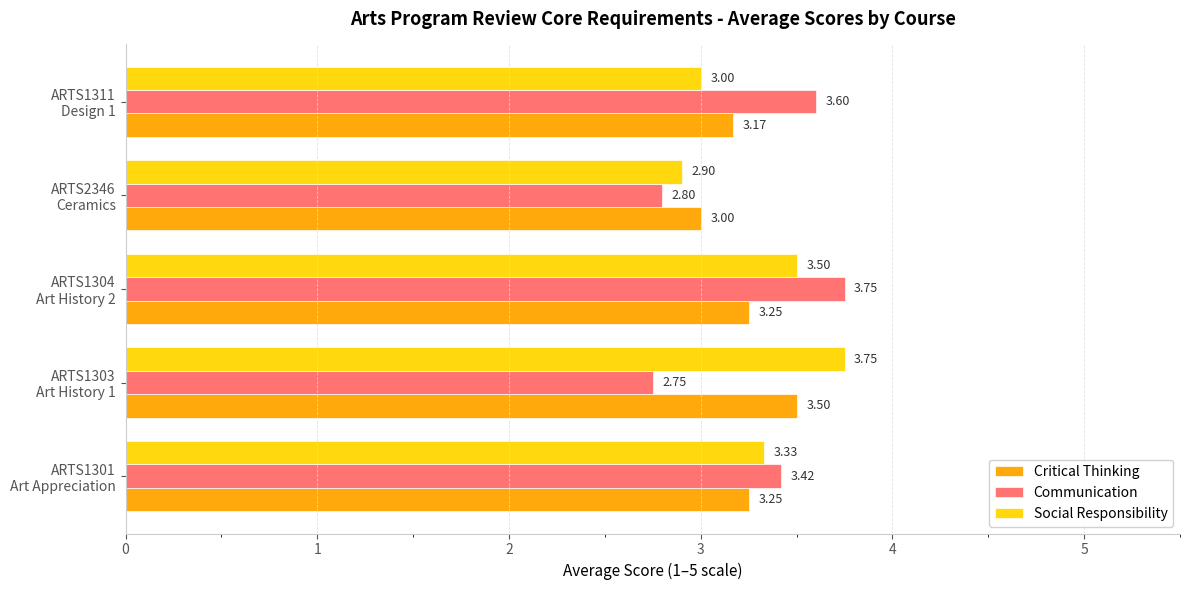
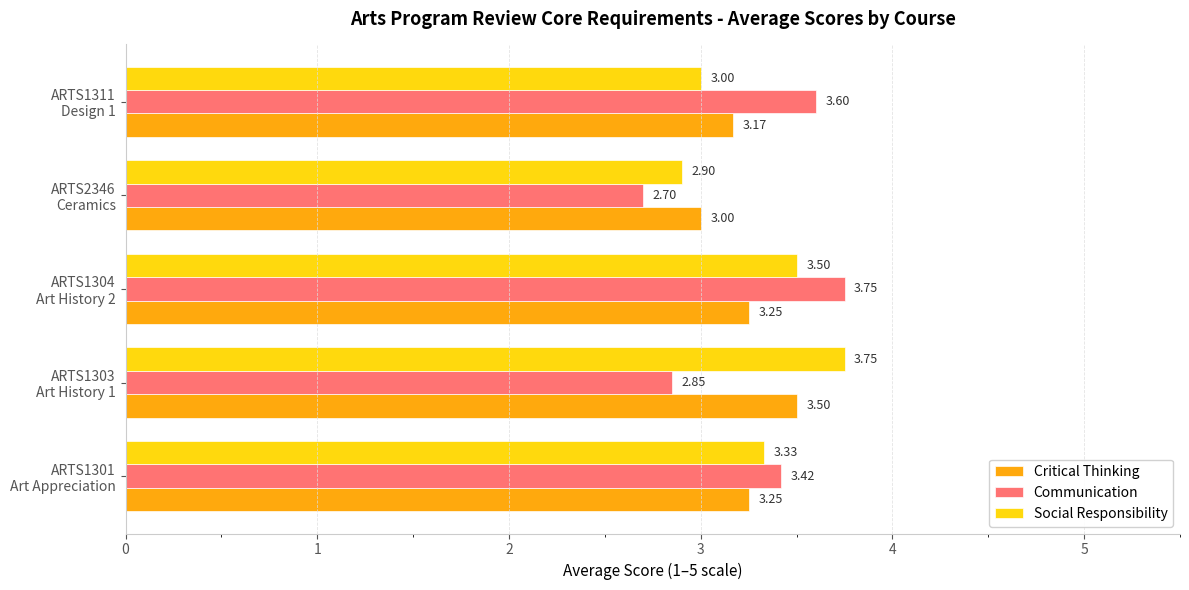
Communication, ARTS2346 Ceramics: 2.80 -> 2.70
Communication, ARTS1303 Art History 1: 2.75 -> 2.85
